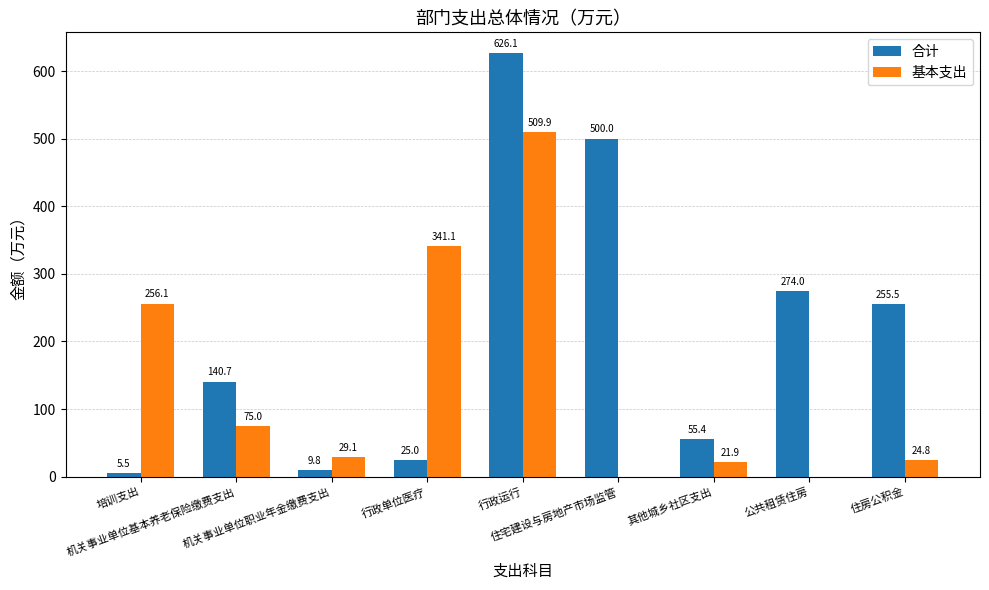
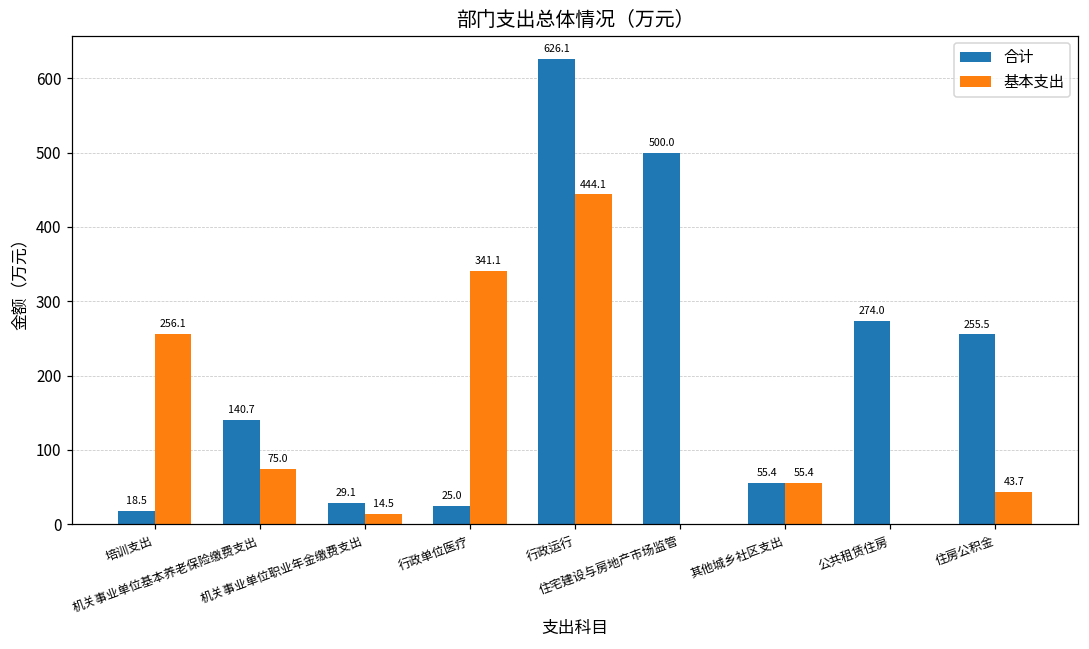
合计, 培训支出: 5.5 -> 18.5
合计, 机关事业单位职业年金缴费支出: 9.8 -> 29.1
基本支出, 机关事业单位职业年金缴费支出: 29.1 -> 14.5
基本支出, 行政运行: 509.9 -> 444.1
基本支出, 其他城乡社区支出: 21.9 -> 55.4
基本支出, 住房公积金: 24.8 -> 43.7
